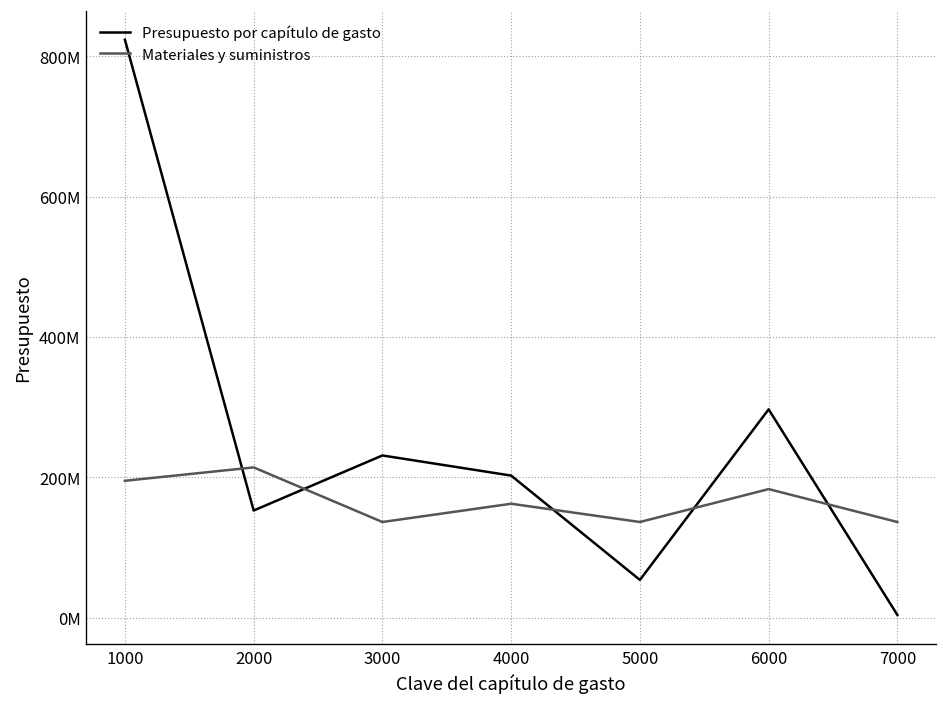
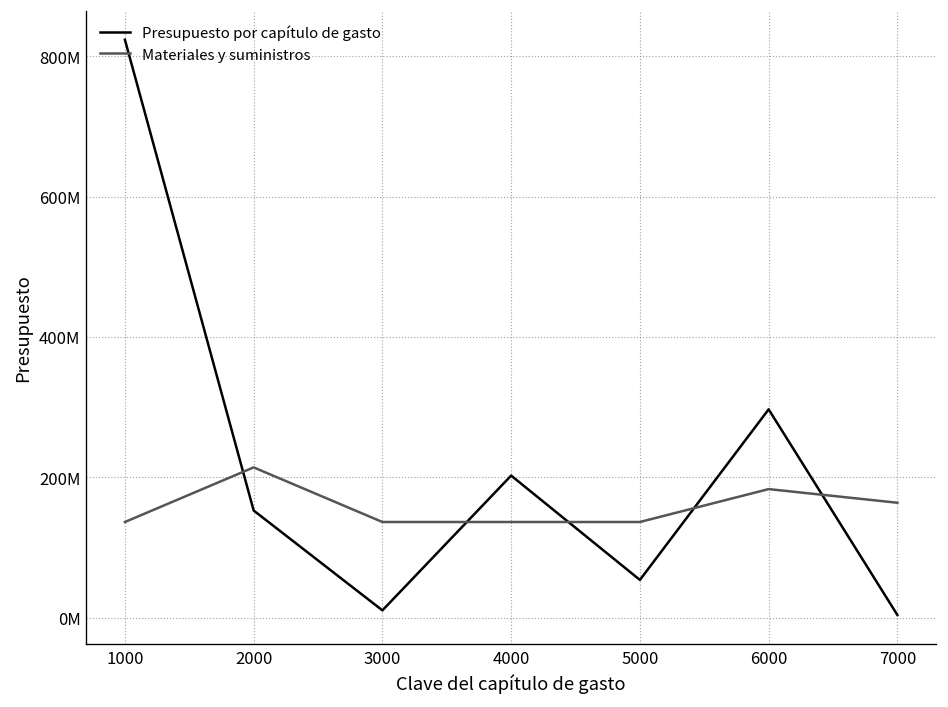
Materiales y suministros, 1000: 200000000 -> 140000000
Presupuesto por capítulo de gasto, 3000: 230000000 -> 10000000
Materiales y suministros, 4000: 160000000 -> 140000000
Materiales y suministros, 7000: 140000000 -> 160000000
